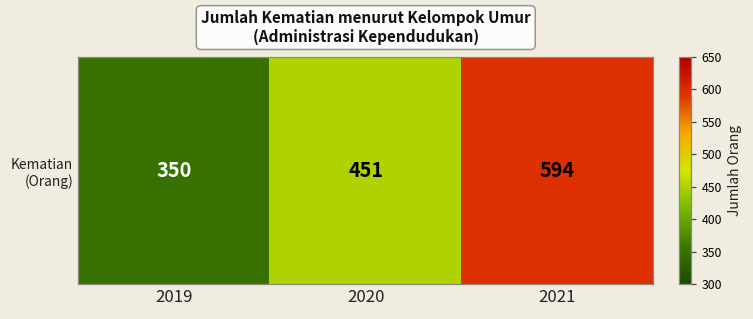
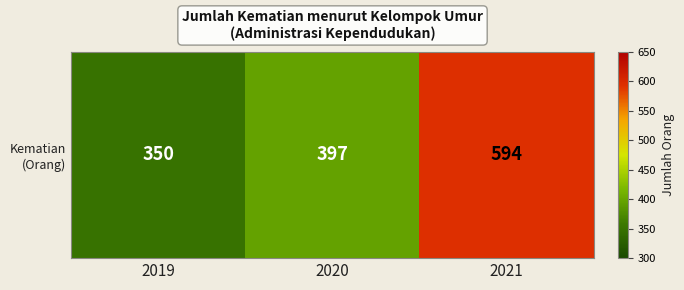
Kematian (Orang), 2020: 451 -> 397
